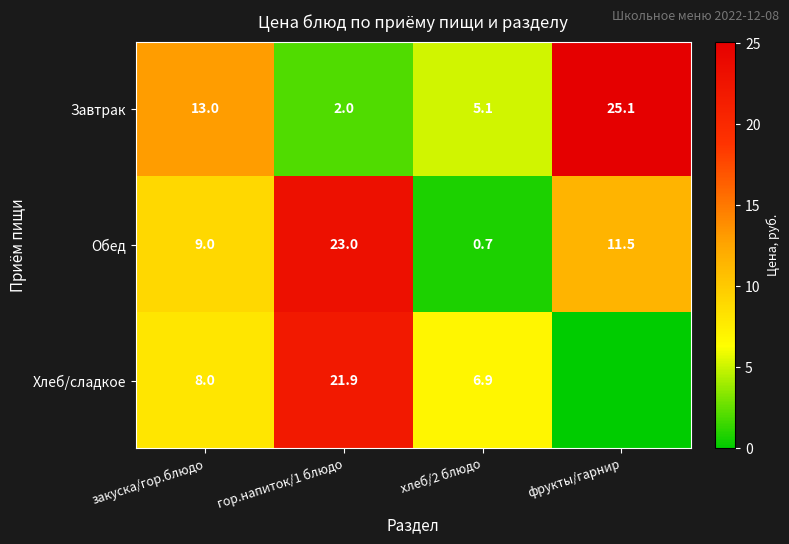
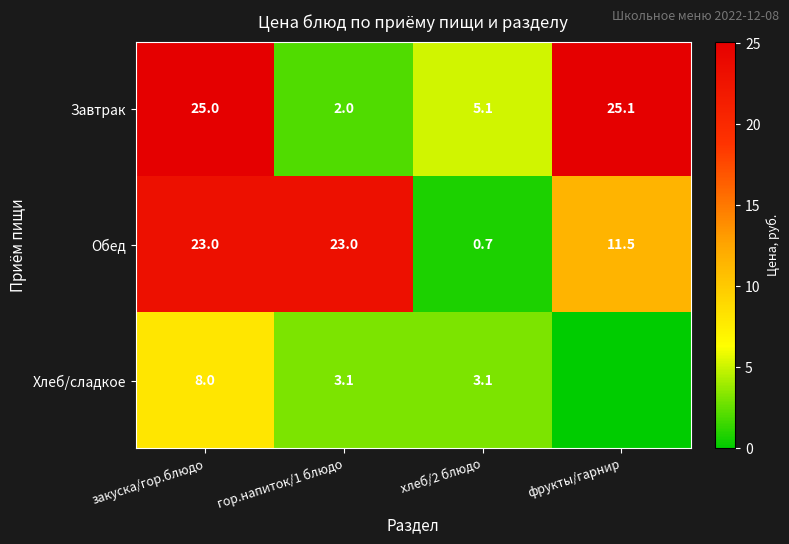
Завтрак, закуска/гор.блюдо: 13.0 -> 25.0
Обед, закуска/гор.блюдо: 9.0 -> 23.0
Хлеб/сладкое, гор.напиток/1 блюдо: 21.9 -> 3.1
Хлеб/сладкое, хлеб/2 блюдо: 6.9 -> 3.1
